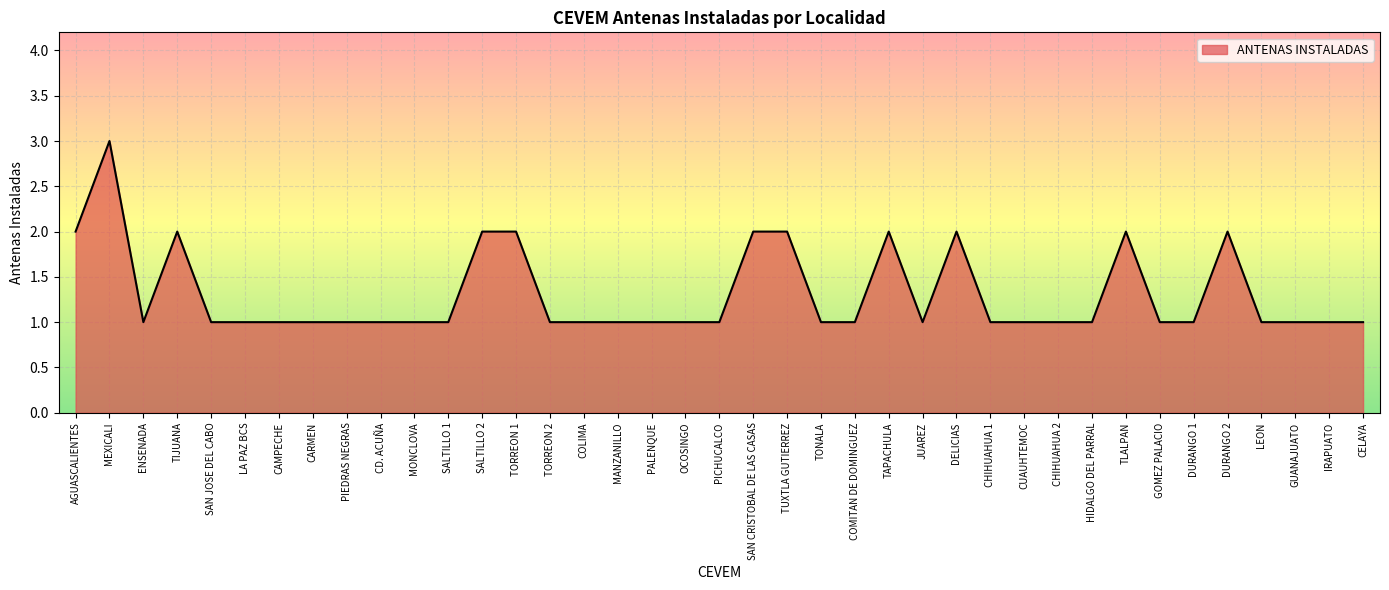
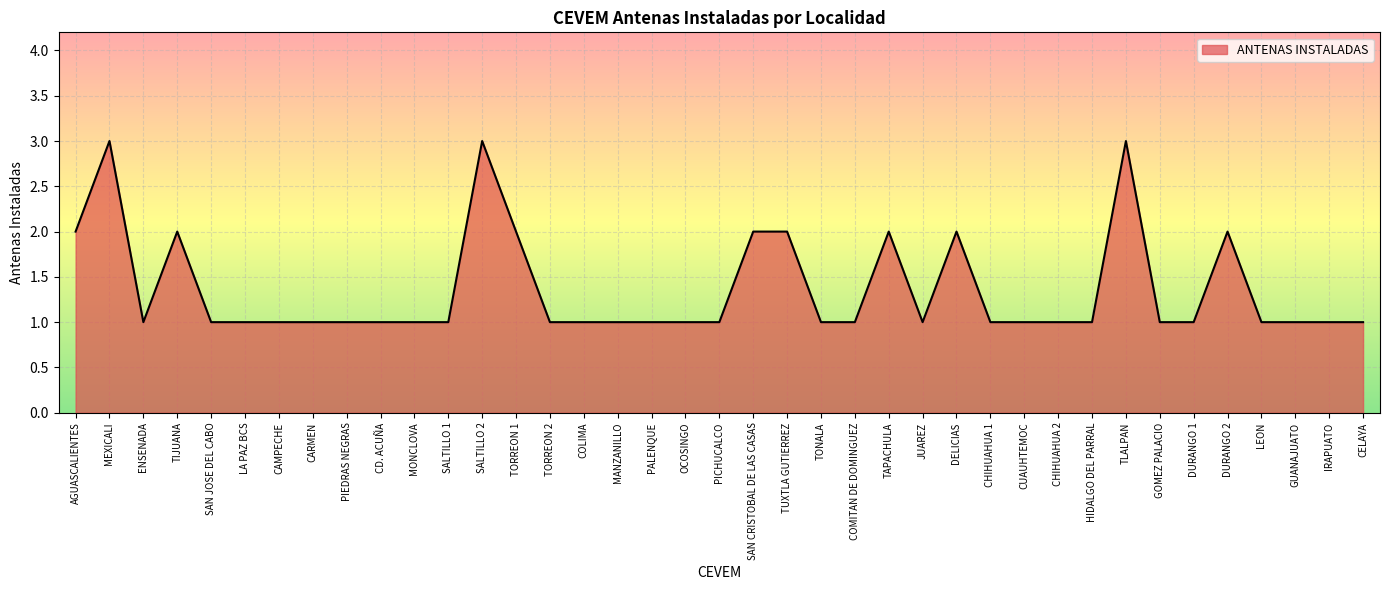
SALTILLO 2: 2 -> 3
TLALPAN: 2 -> 3
